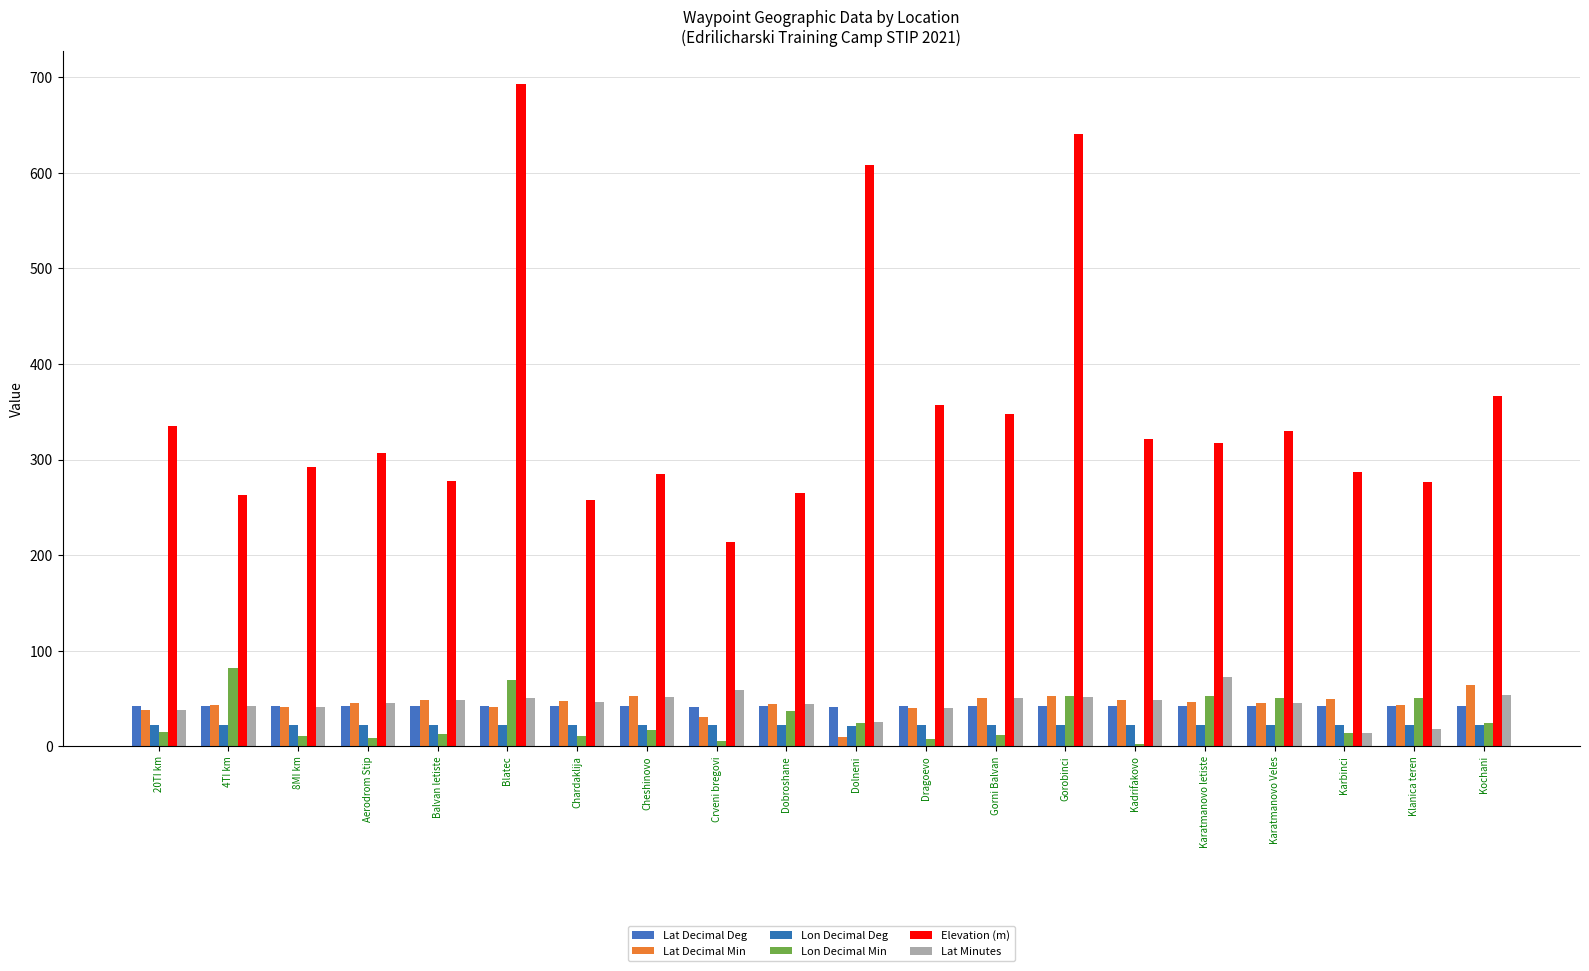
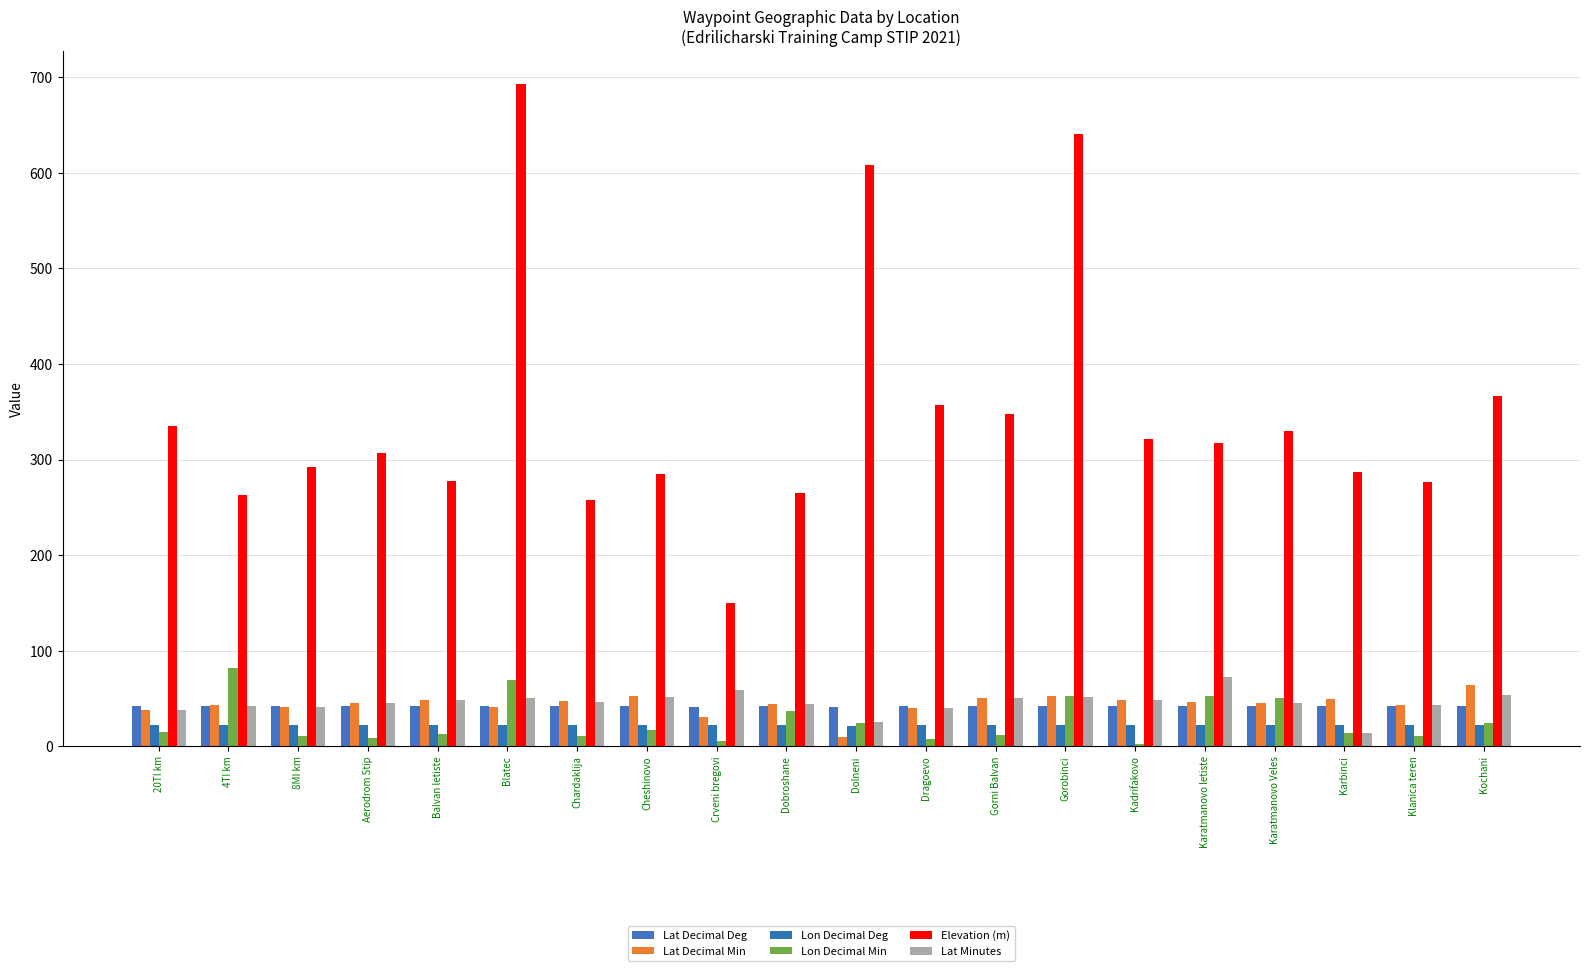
Elevation (m), Crveni bregovi: 210 -> 150
Lon Decimal Min, Klanica teren: 50 -> 10
Lat Minutes, Klanica teren: 20 -> 40
